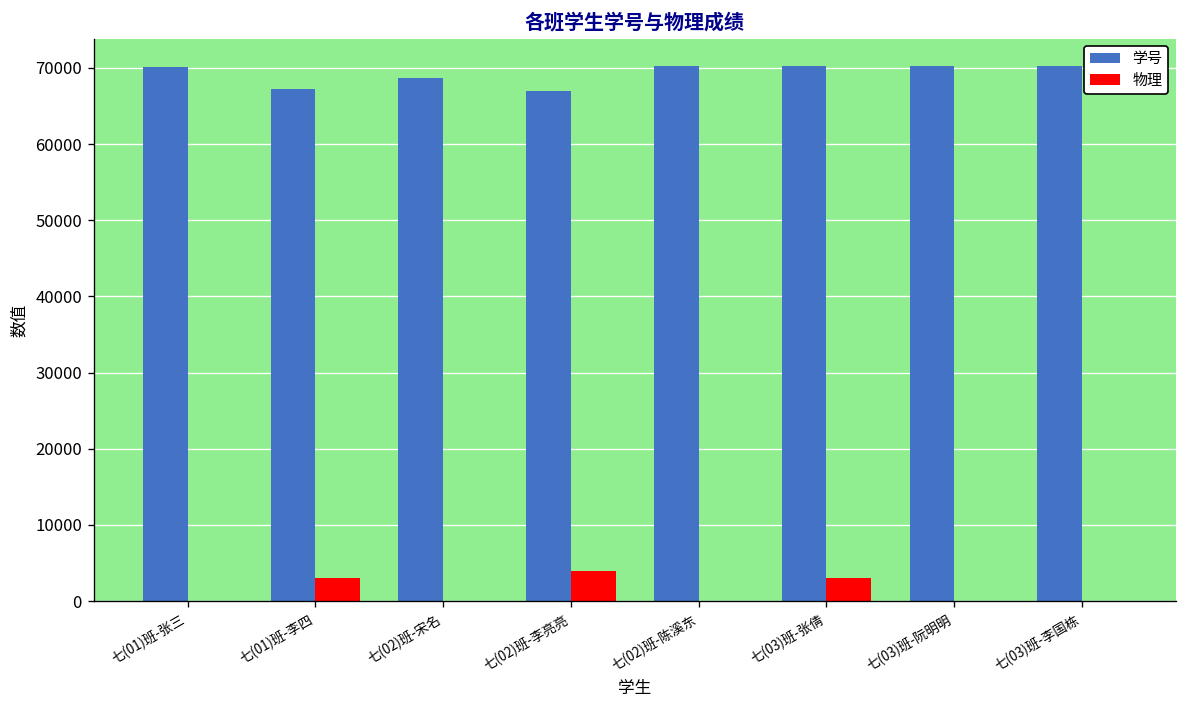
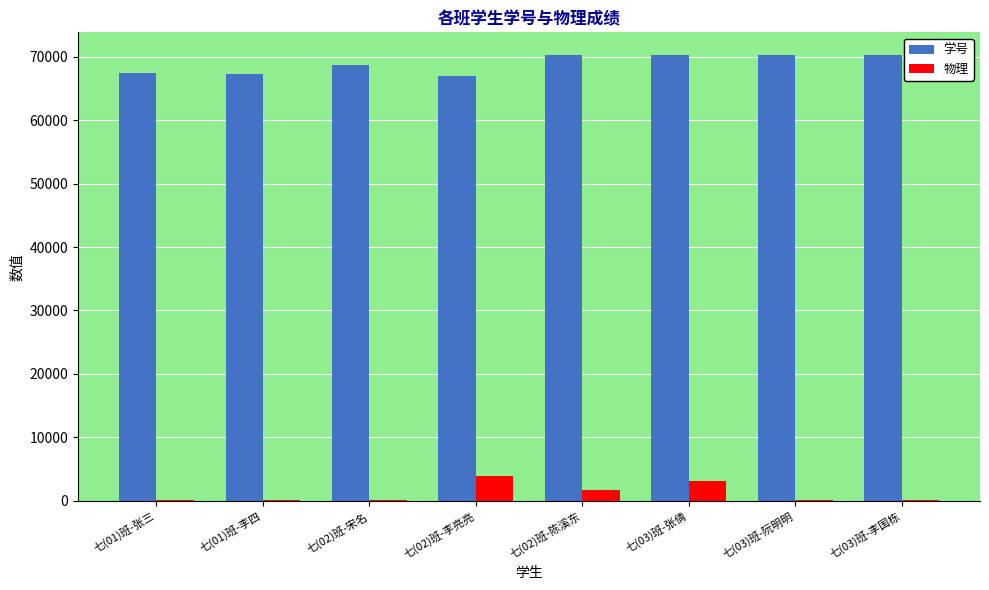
学号, 七(01)班-张三: 70000 -> 67000
物理, 七(01)班-李四: 3000 -> 0
物理, 七(02)班-陈溪东: 0 -> 2000
